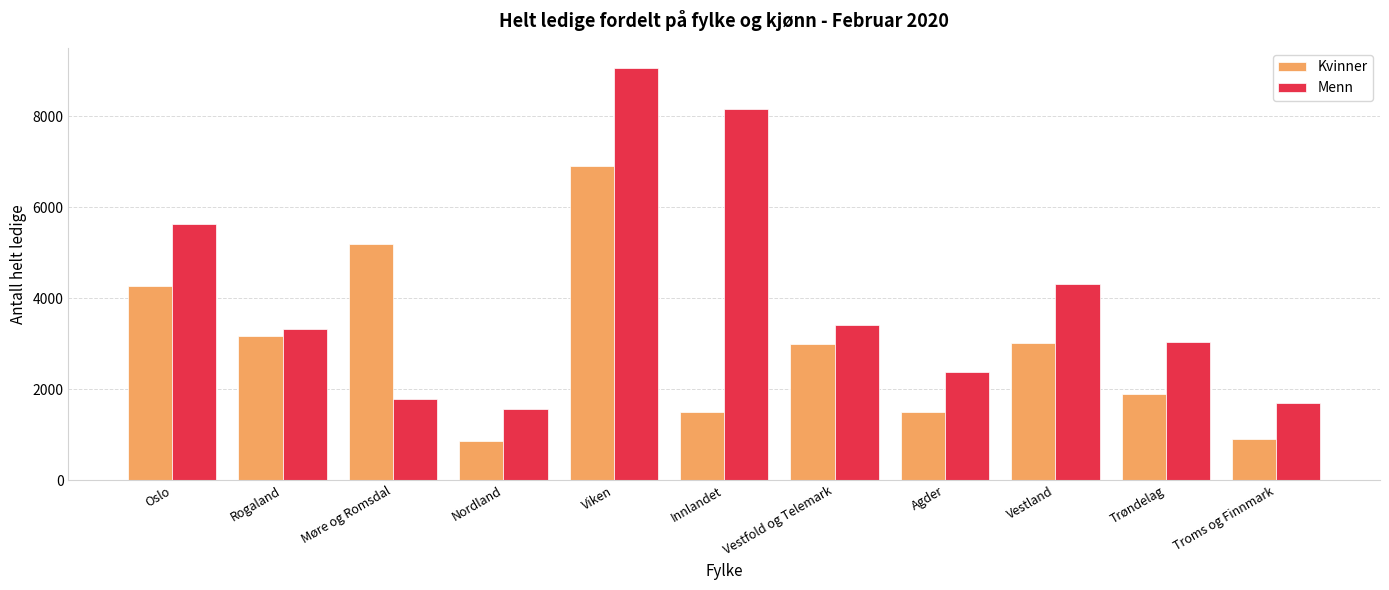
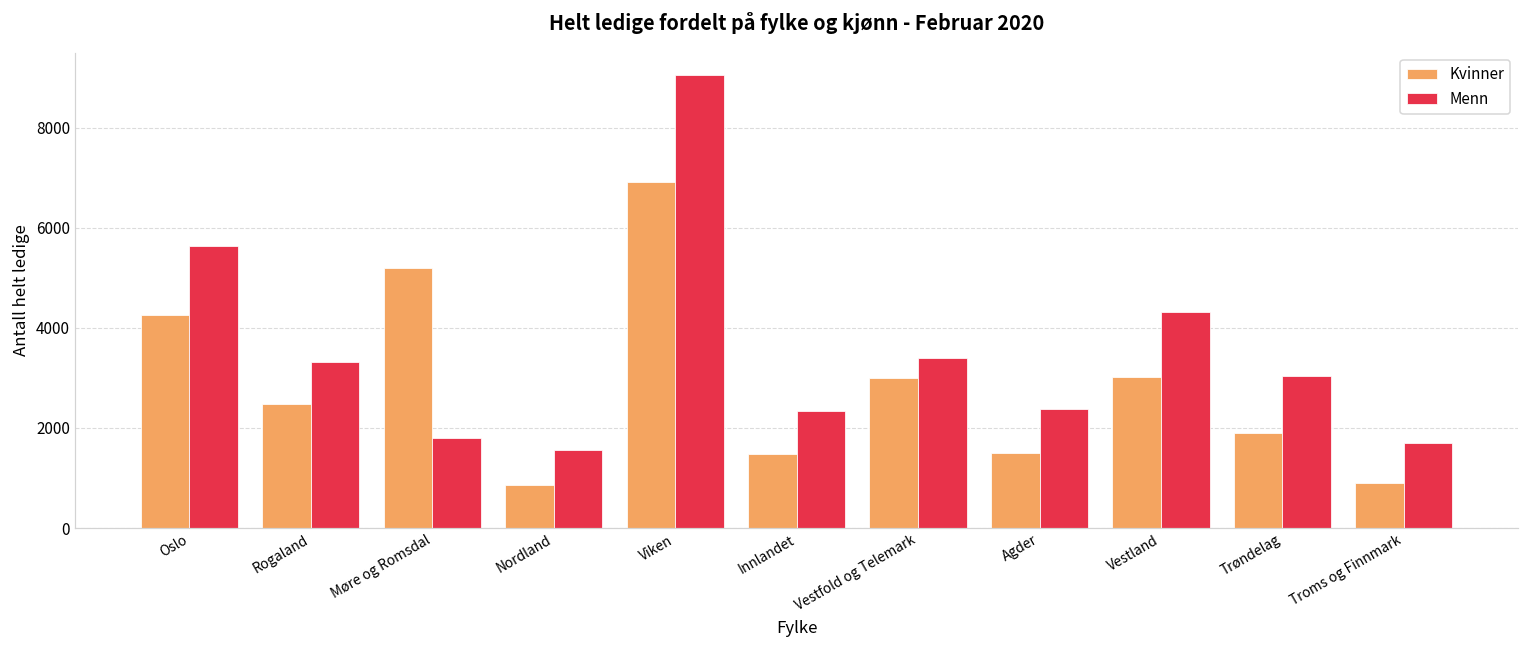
Kvinner, Rogaland: 3200 -> 2500
Menn, Innlandet: 8200 -> 2300
